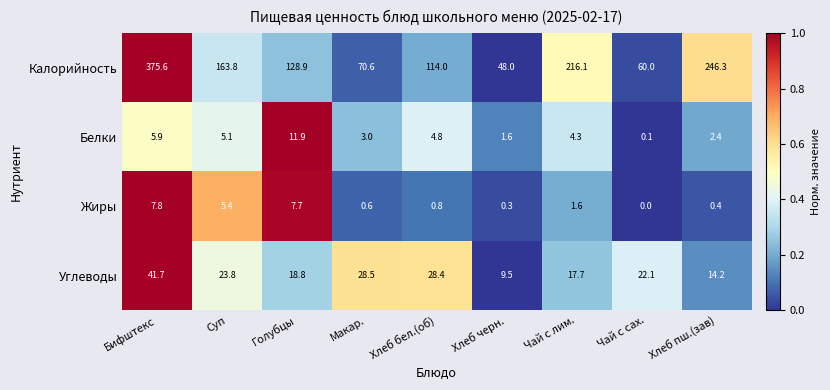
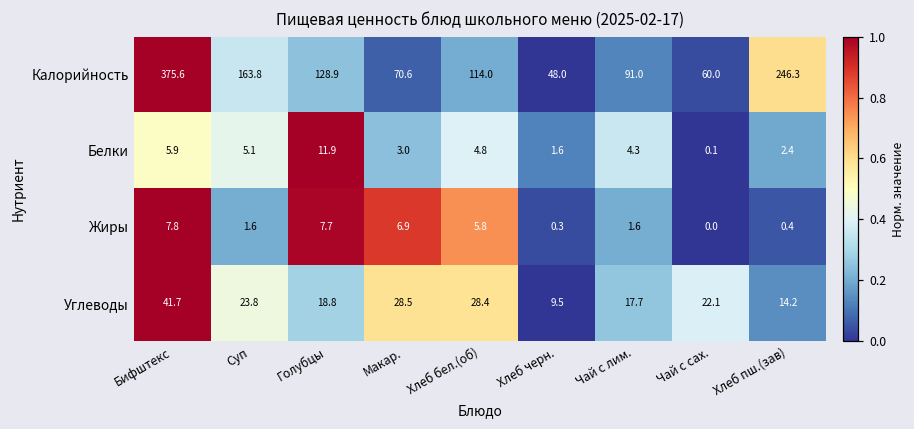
Калорийность, Чай с лим.: 216.1 -> 91.0
Жиры, Суп: 5.4 -> 1.6
Жиры, Макар.: 0.6 -> 6.9
Жиры, Хлеб бел.(об): 0.8 -> 5.8
